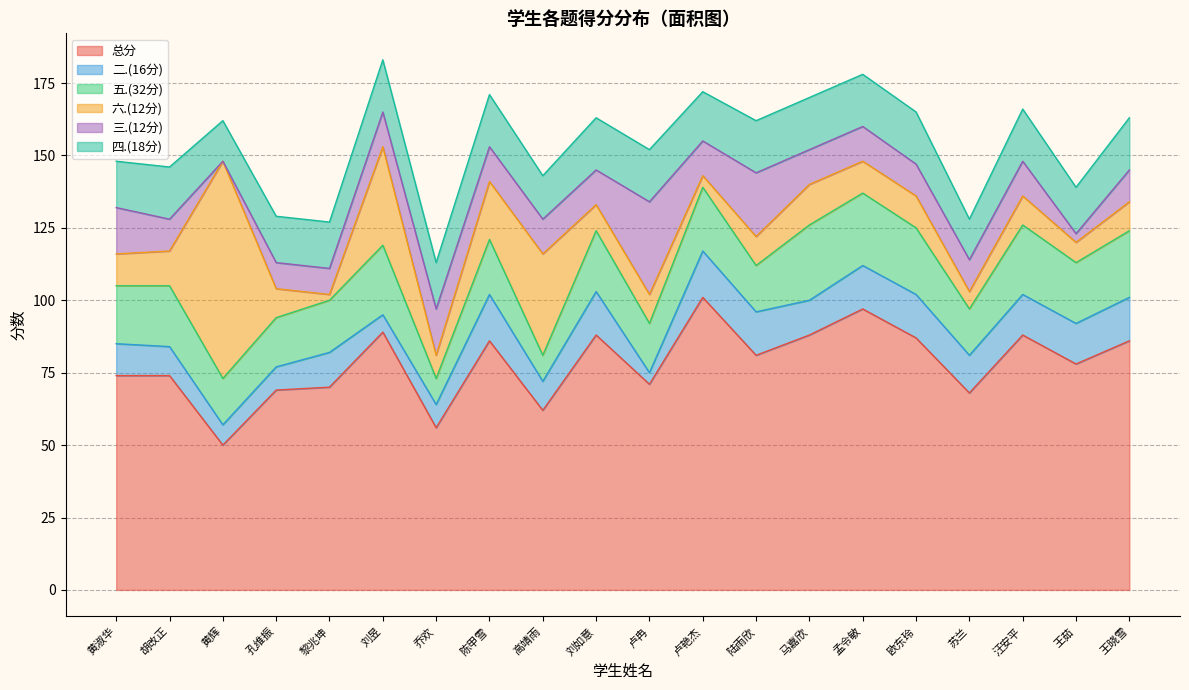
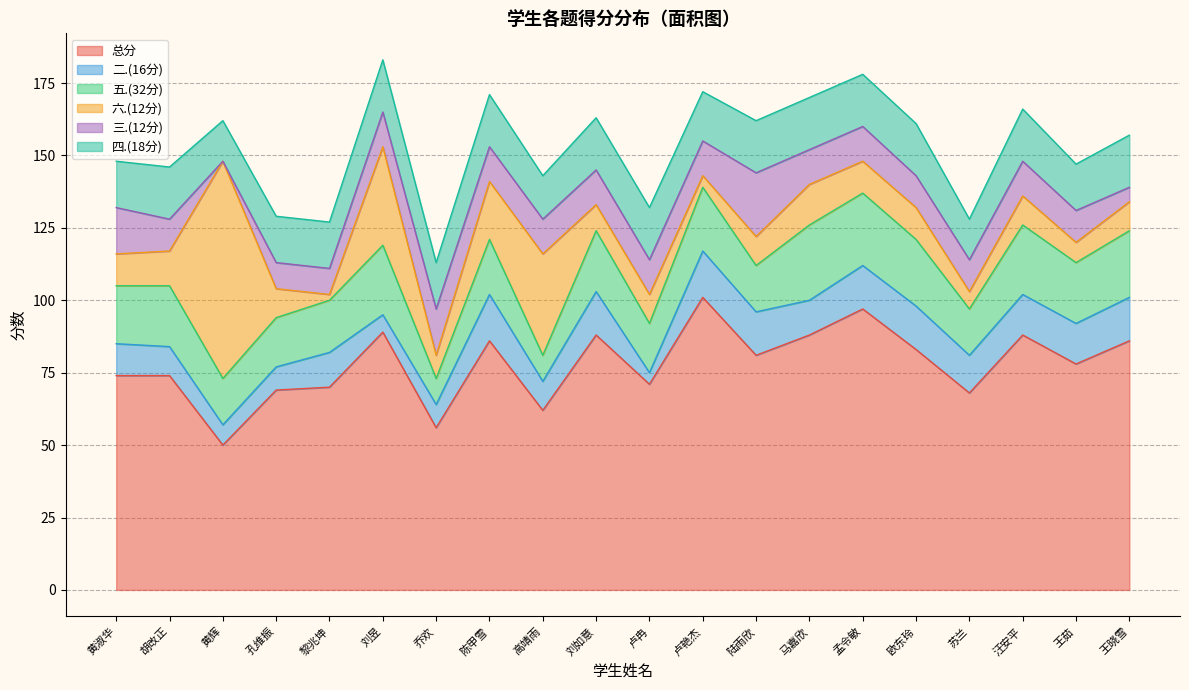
三.(12分), 卢冉: 32 -> 12
总分, 欧东玲: 87 -> 83
三.(12分), 王茹: 3 -> 11
三.(12分), 王晓雪: 11 -> 5
